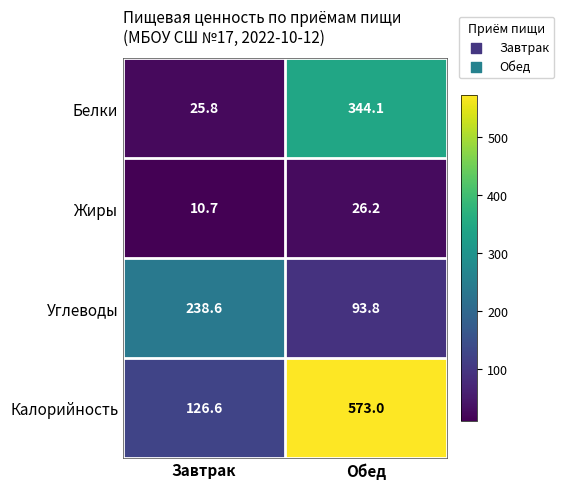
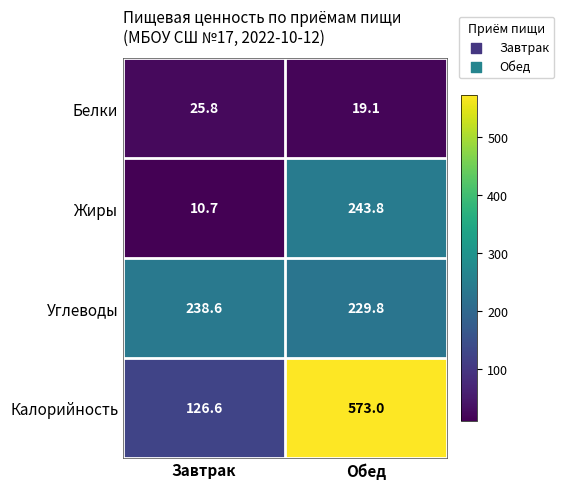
Белки, Обед: 344.1 -> 19.1
Жиры, Обед: 26.2 -> 243.8
Углеводы, Обед: 93.8 -> 229.8
